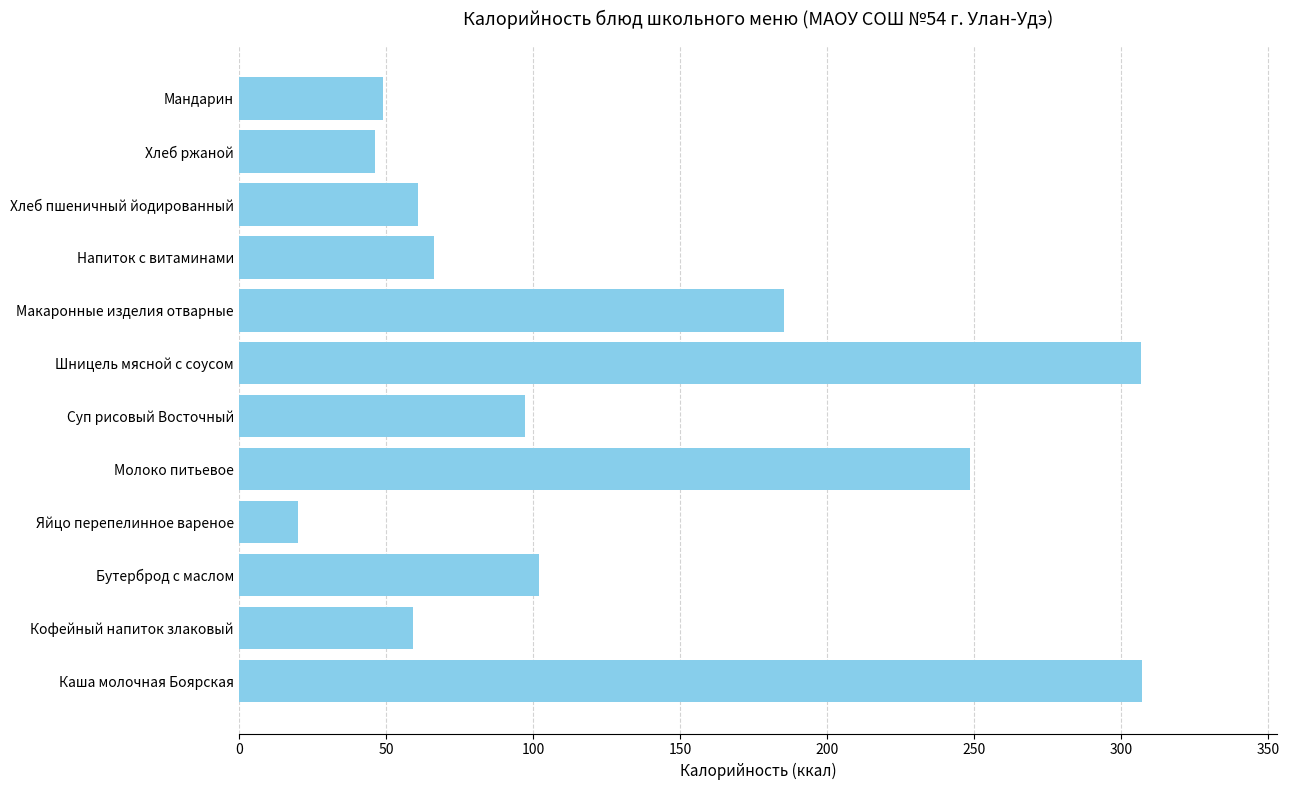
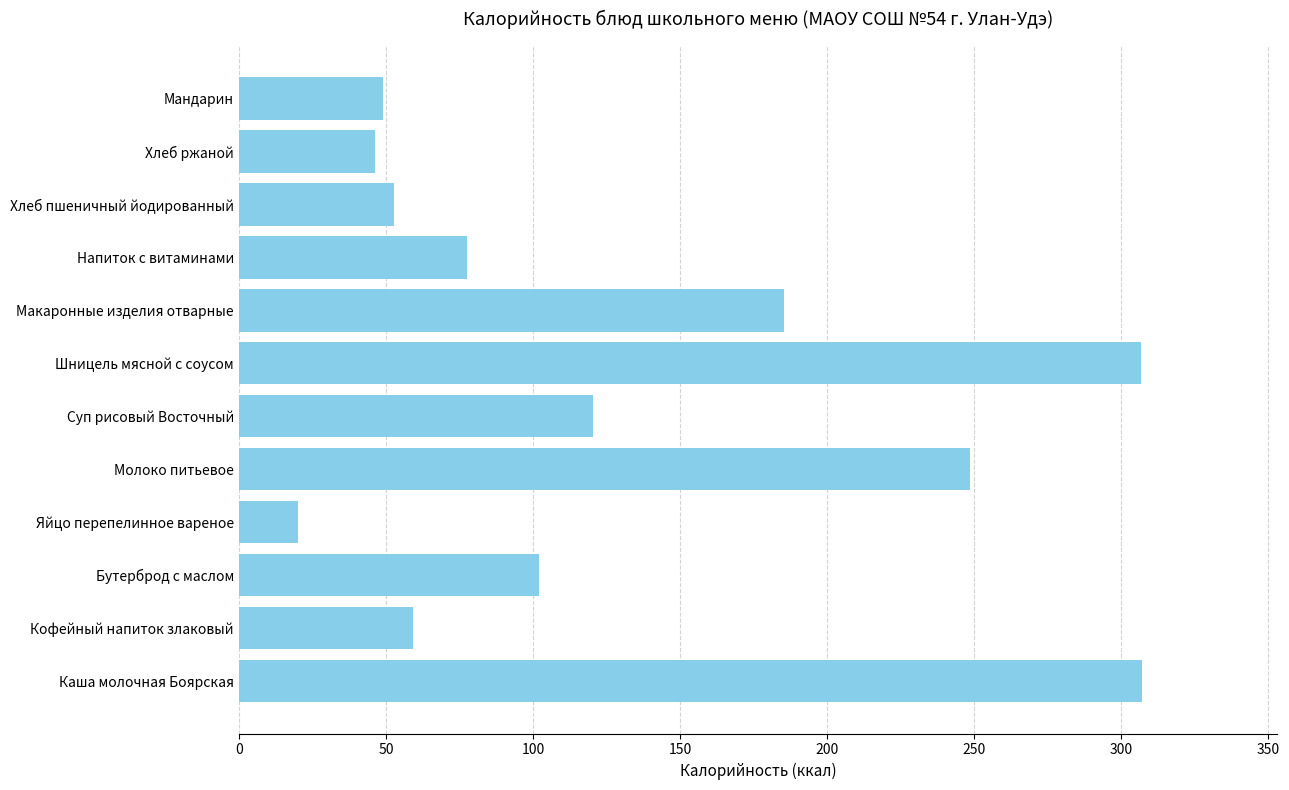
Хлеб пшеничный йодированный: 61 -> 53
Напиток с витаминами: 66 -> 78
Суп рисовый Восточный: 97 -> 120
